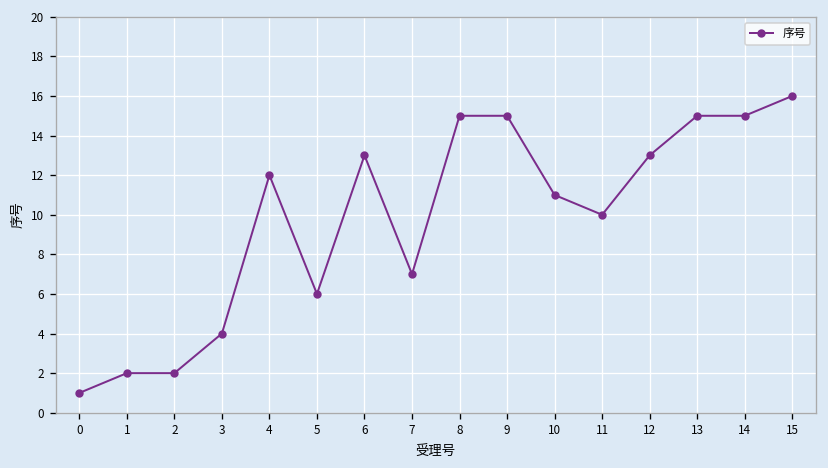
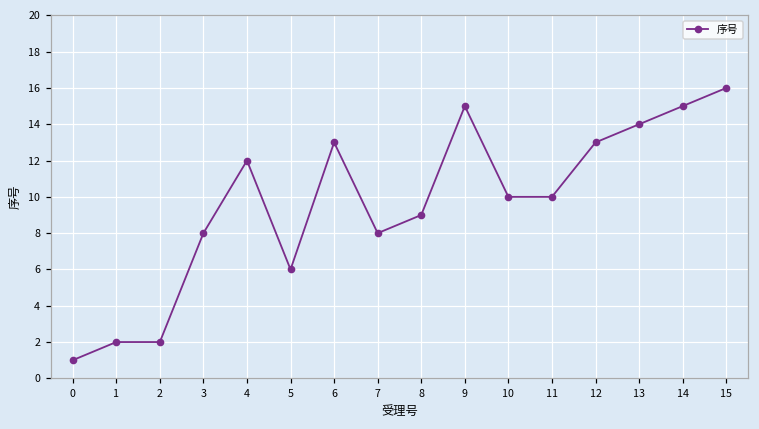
3: 4 -> 8
7: 7 -> 8
8: 15 -> 9
10: 11 -> 10
13: 15 -> 14
